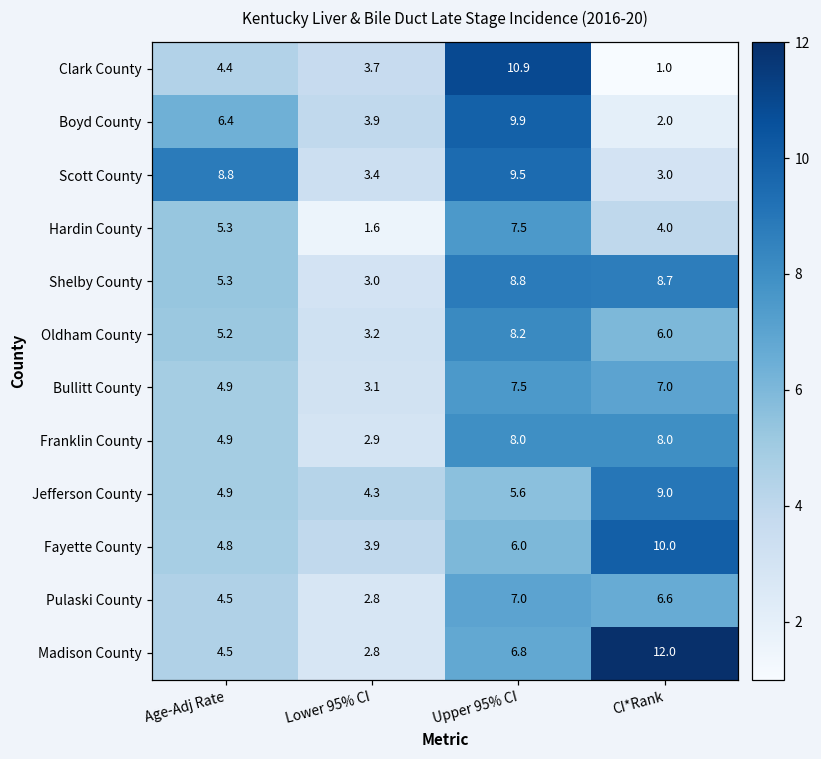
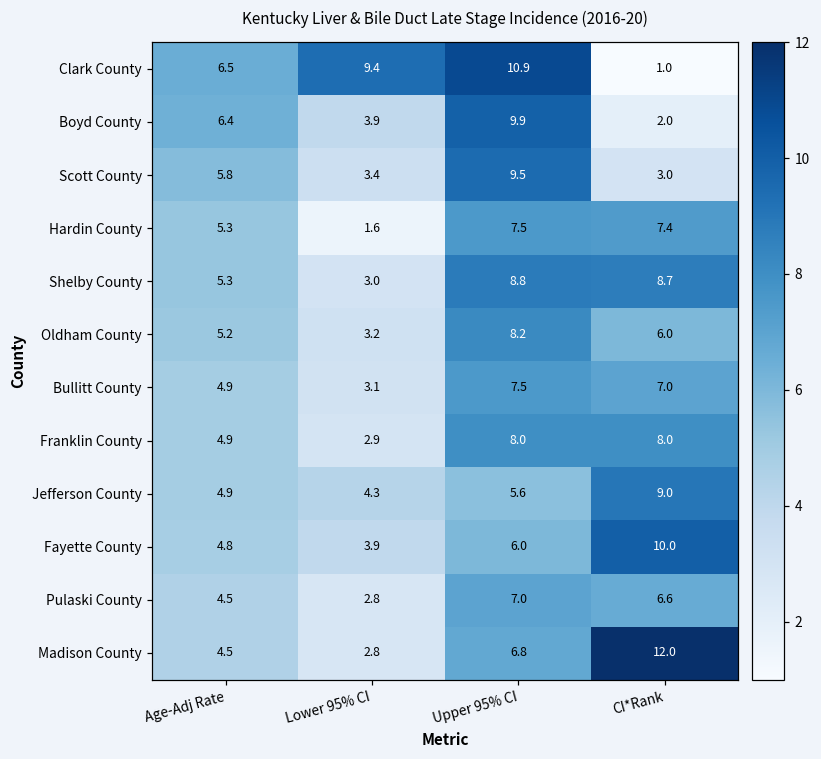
Clark County, Age-Adj Rate: 4.4 -> 6.5
Clark County, Lower 95% CI: 3.7 -> 9.4
Scott County, Age-Adj Rate: 8.8 -> 5.8
Hardin County, CI*Rank: 4.0 -> 7.4
